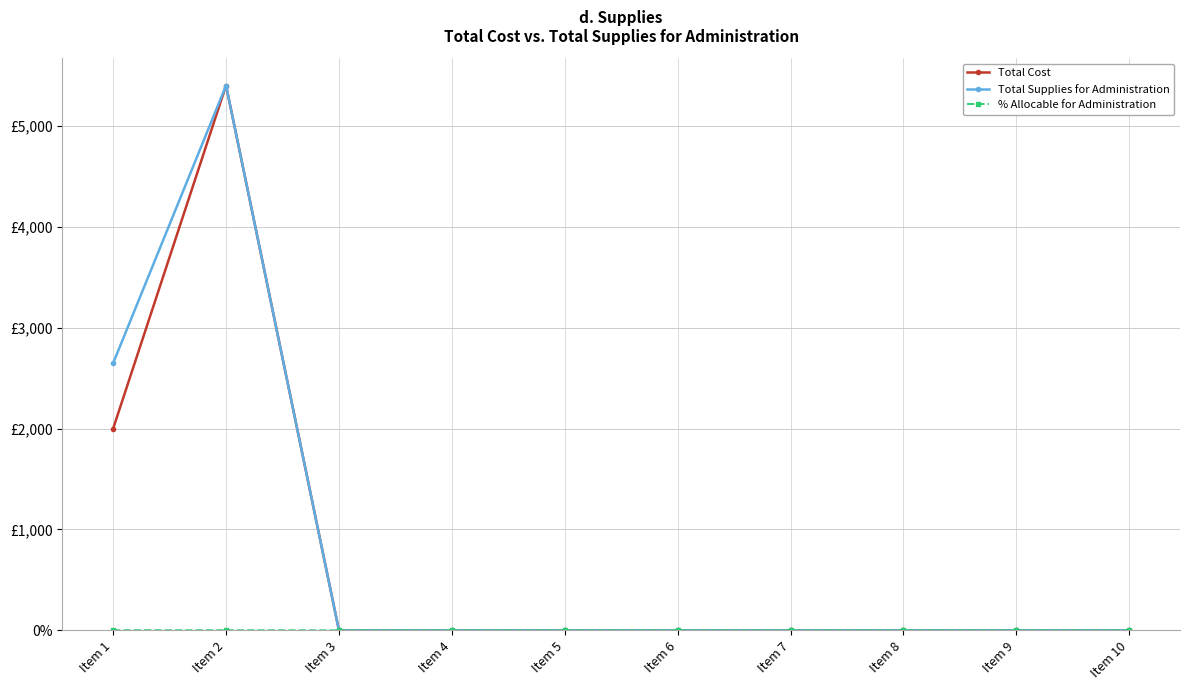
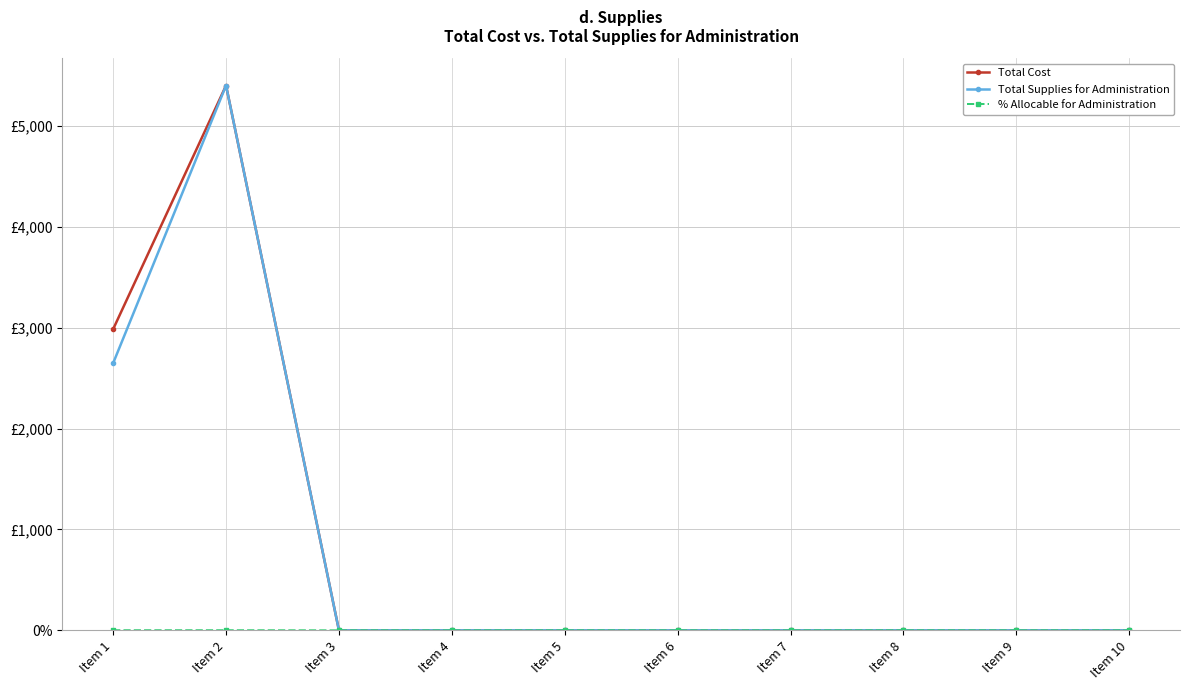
Total Cost, Item 1: £2,000 -> £2,990
